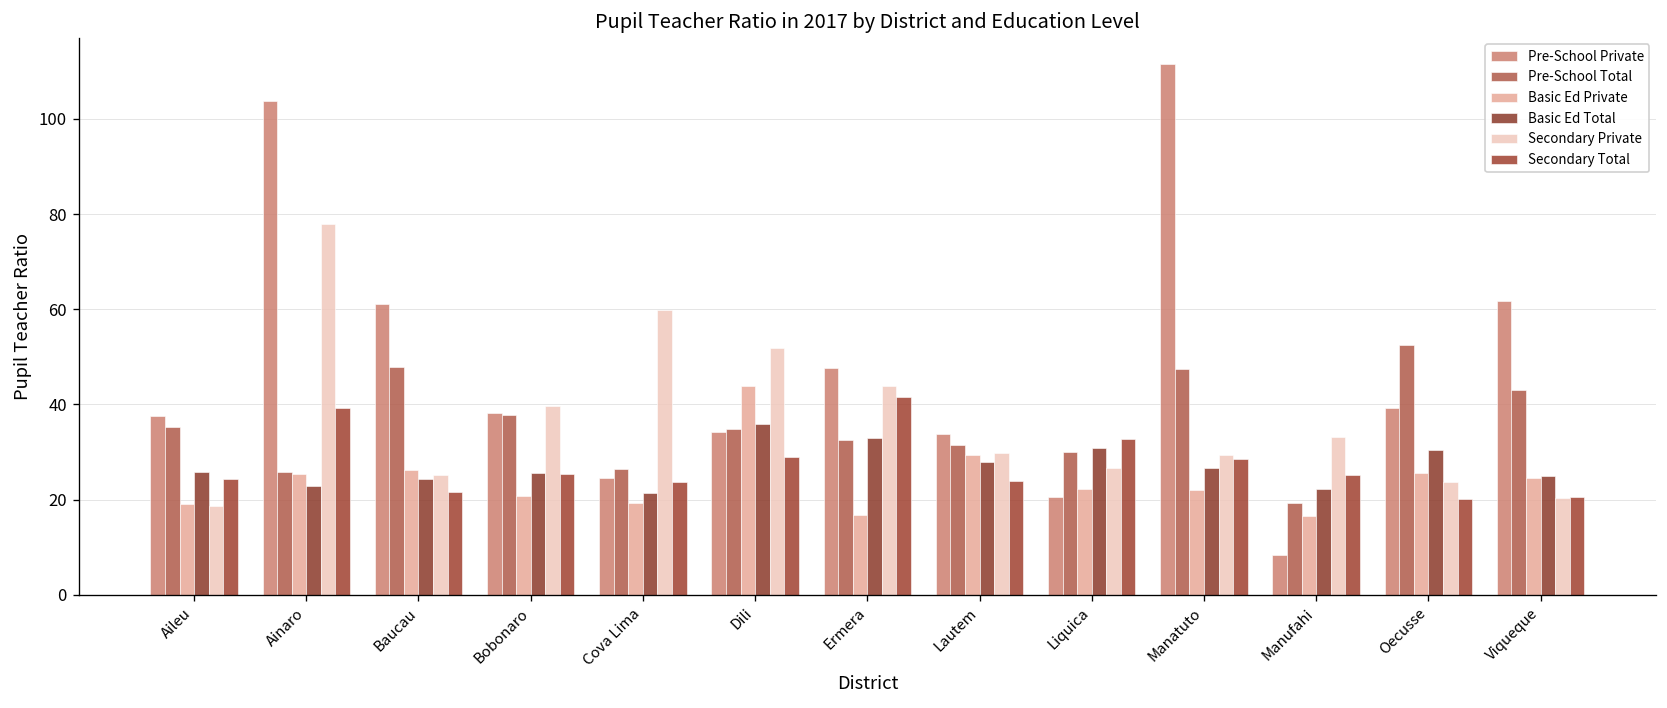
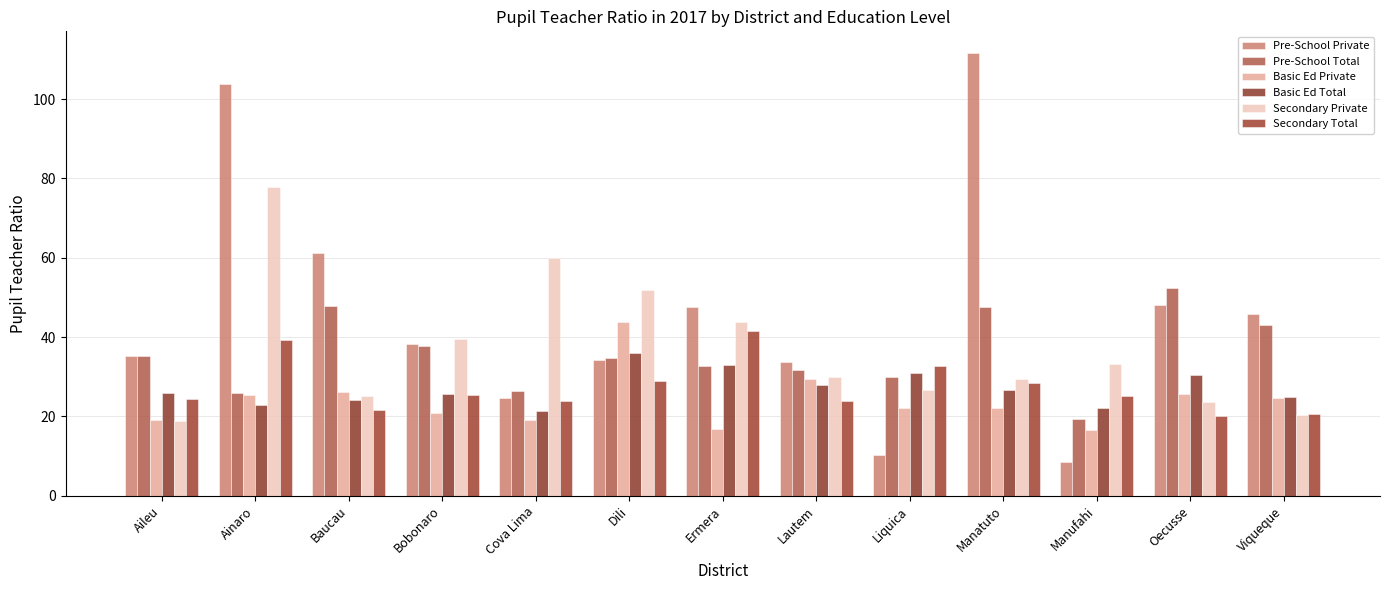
Pre-School Private, Aileu: 38 -> 35
Pre-School Private, Liquica: 21 -> 10
Pre-School Private, Oecusse: 39 -> 48
Pre-School Private, Viqueque: 62 -> 46
